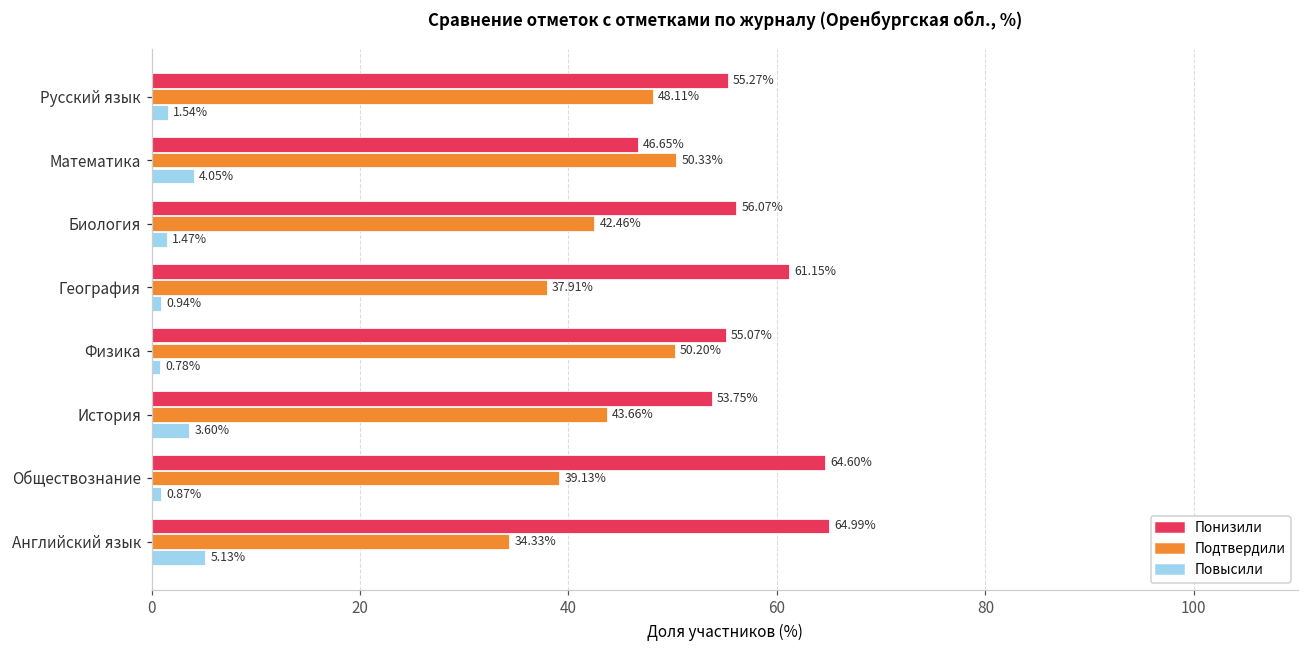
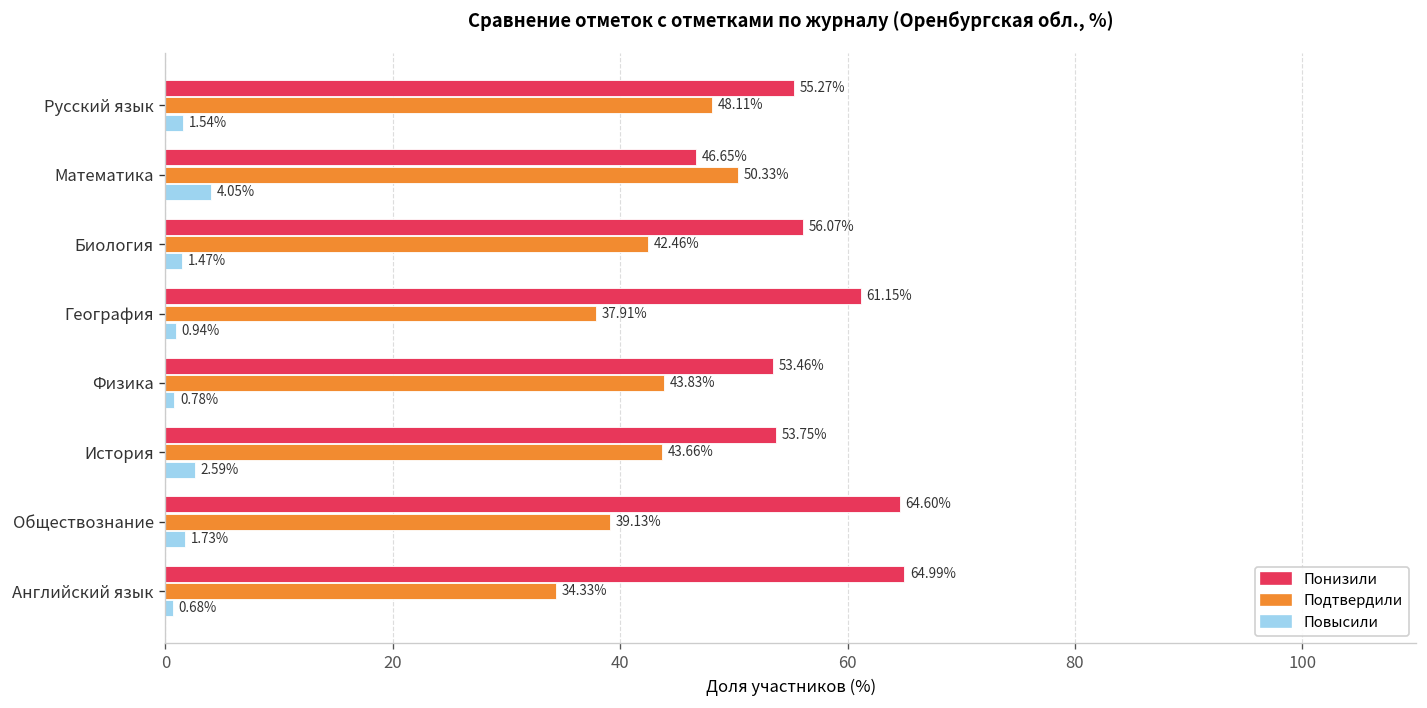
Понизили, Физика: 55.07% -> 53.46%
Подтвердили, Физика: 50.20% -> 43.83%
Повысили, История: 3.60% -> 2.59%
Повысили, Обществознание: 0.87% -> 1.73%
Повысили, Английский язык: 5.13% -> 0.68%
